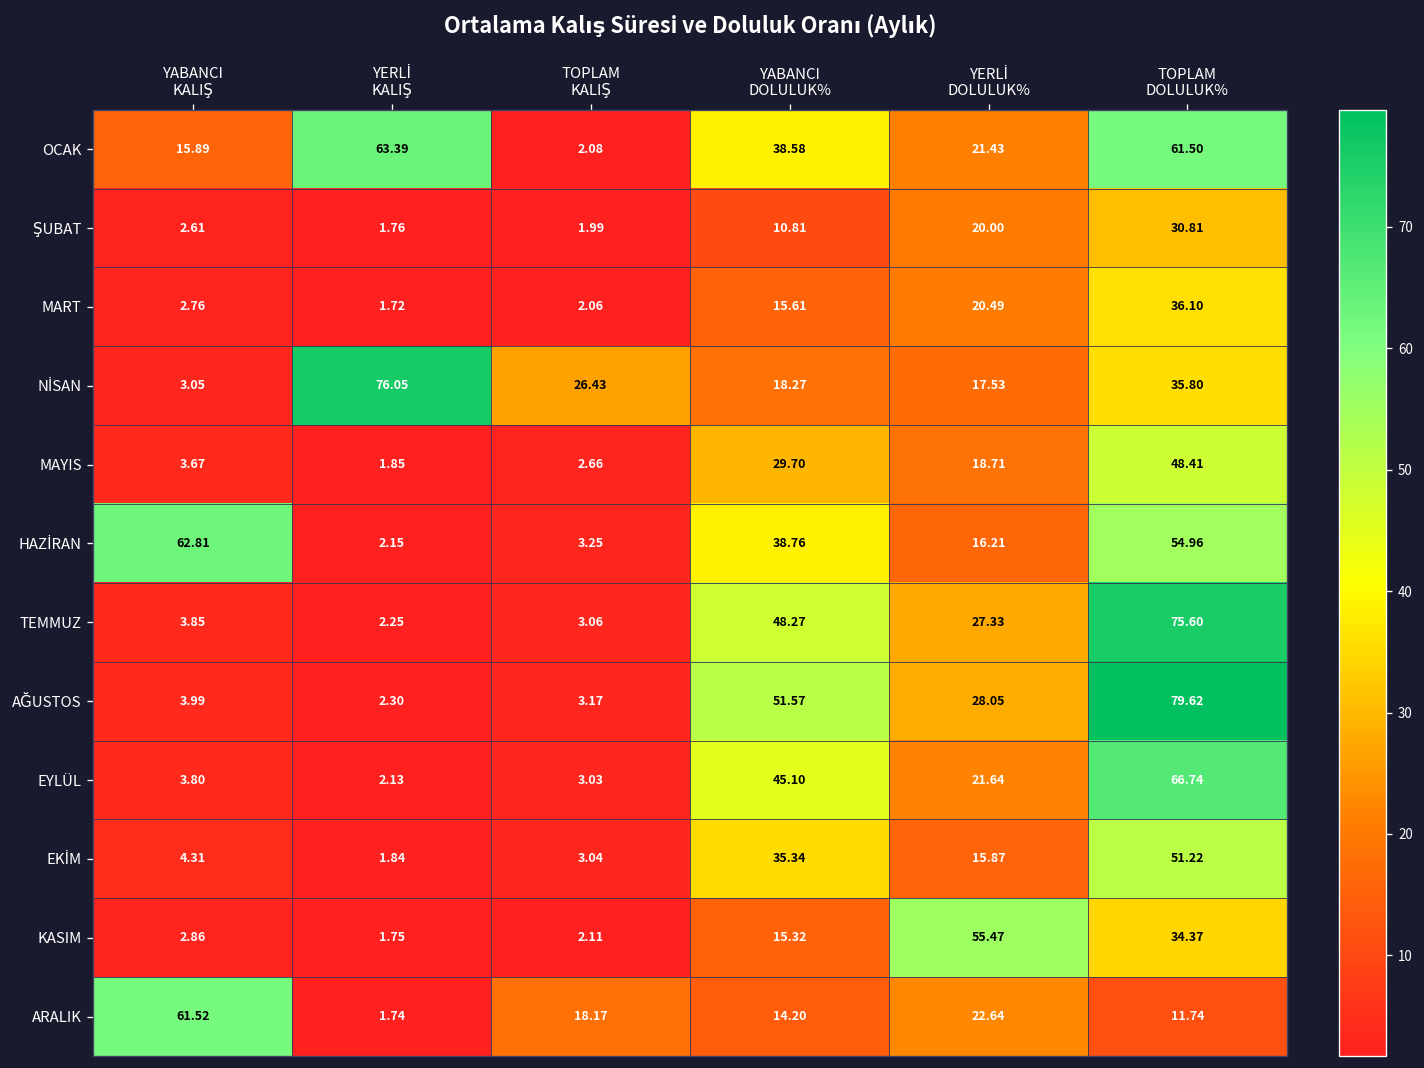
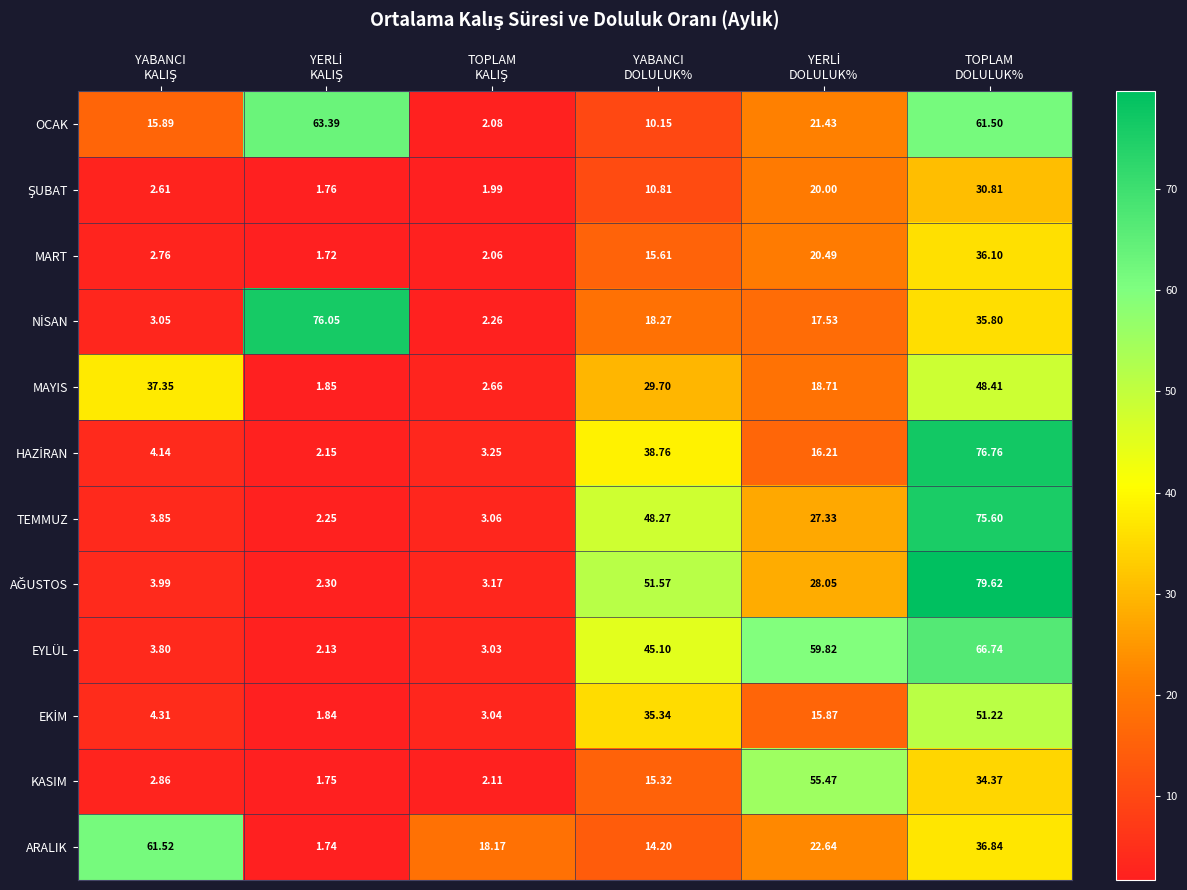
OCAK, YABANCI DOLULUK%: 38.58 -> 10.15
NİSAN, TOPLAM KALIŞ: 26.43 -> 2.26
MAYIS, YABANCI KALIŞ: 3.67 -> 37.35
HAZİRAN, YABANCI KALIŞ: 62.81 -> 4.14
HAZİRAN, TOPLAM DOLULUK%: 54.96 -> 76.76
EYLÜL, YERLİ DOLULUK%: 21.64 -> 59.82
ARALIK, TOPLAM DOLULUK%: 11.74 -> 36.84
